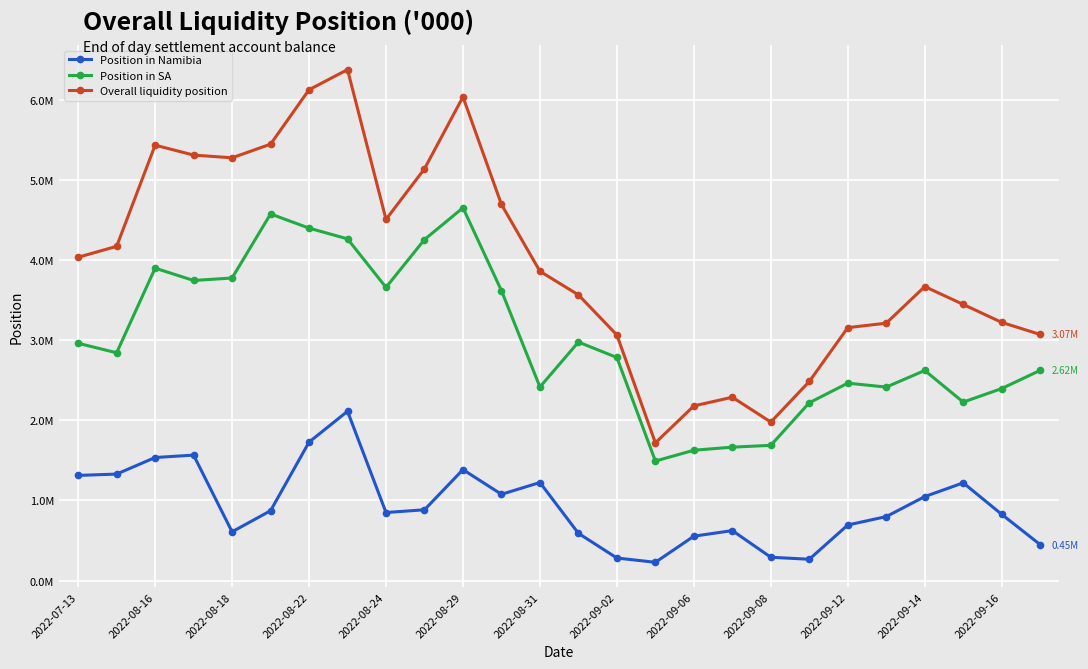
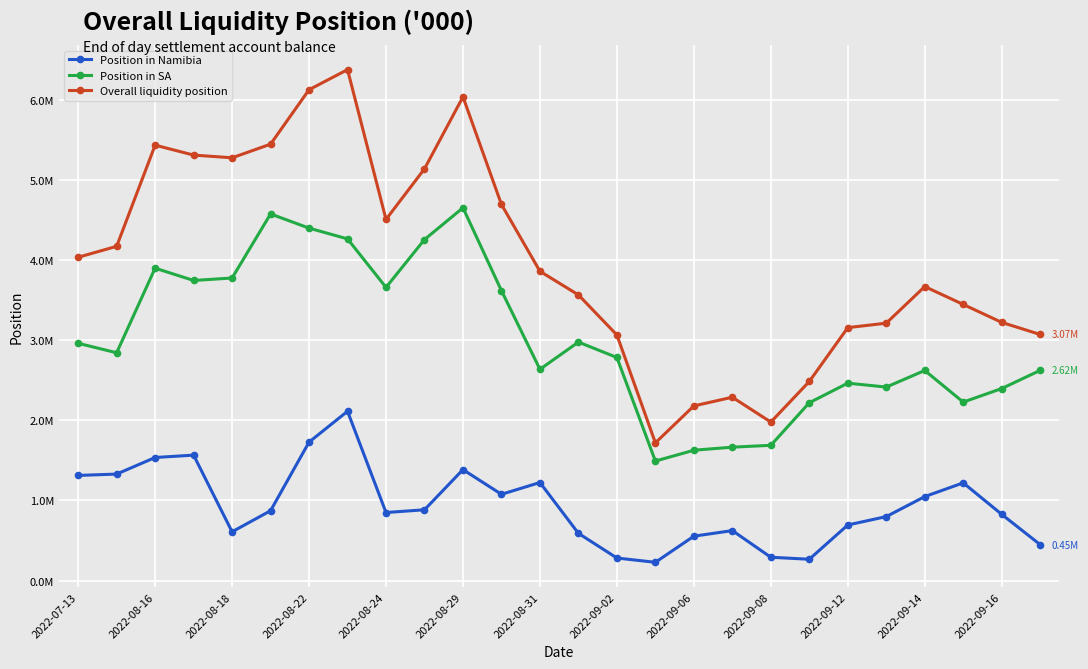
Position in SA, 2022-08-31: 2400000 -> 2600000
